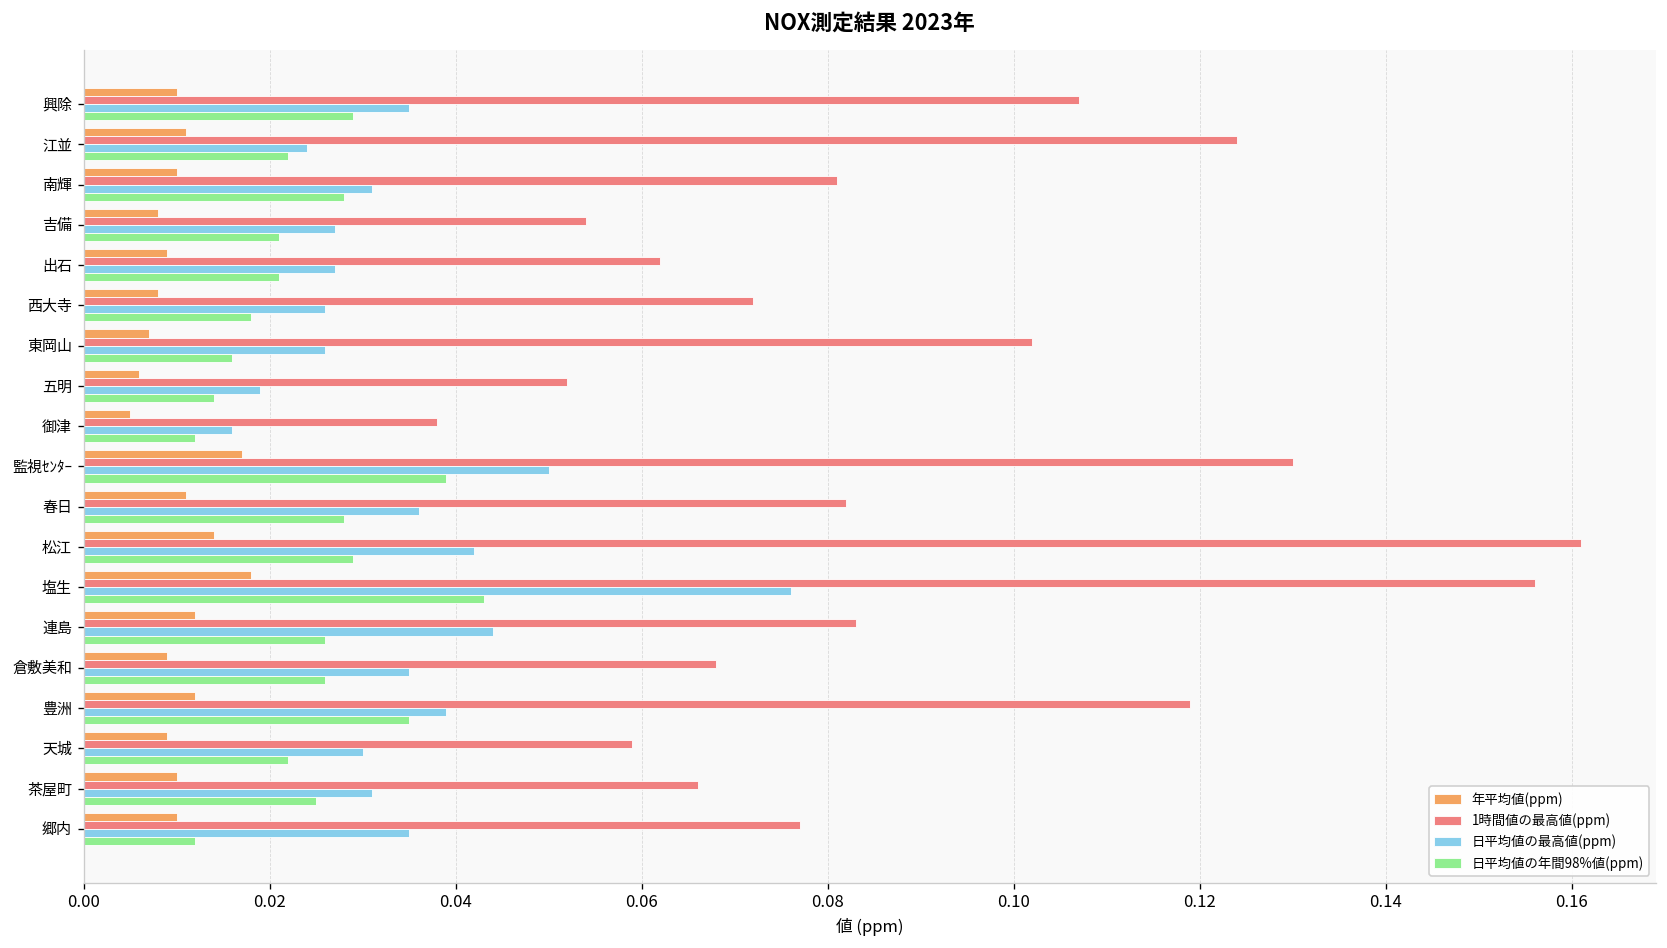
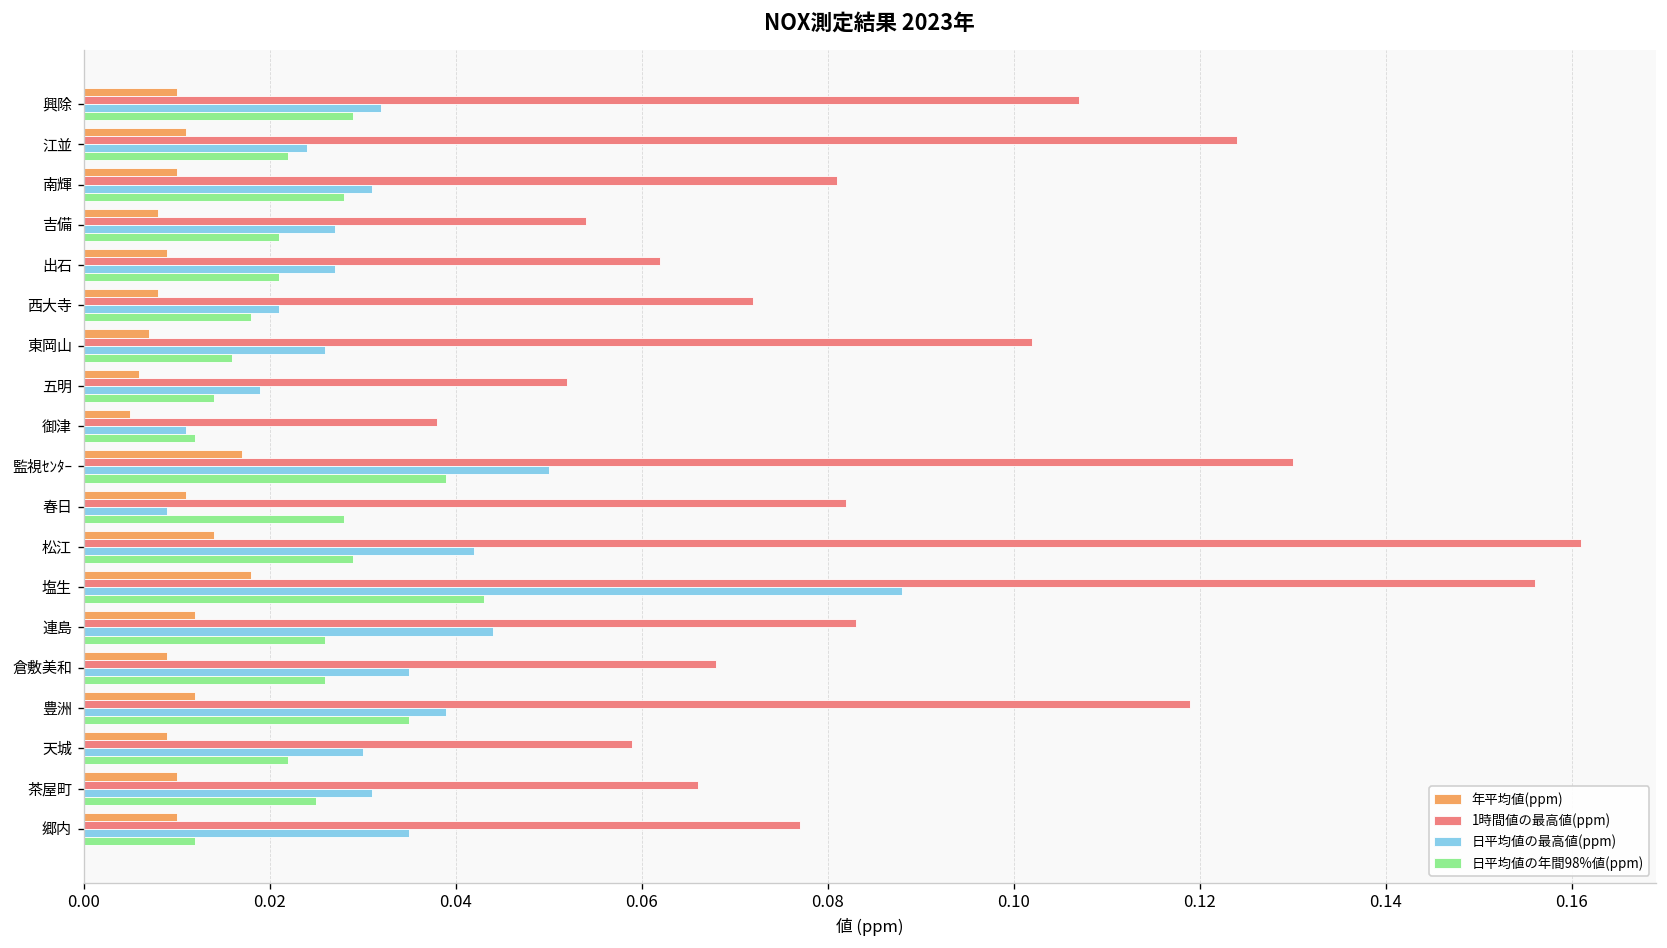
日平均値の最高値(ppm), 興除: 0.035 -> 0.032
日平均値の最高値(ppm), 西大寺: 0.026 -> 0.021
日平均値の最高値(ppm), 御津: 0.016 -> 0.011
日平均値の最高値(ppm), 春日: 0.036 -> 0.009
日平均値の最高値(ppm), 塩生: 0.076 -> 0.088
